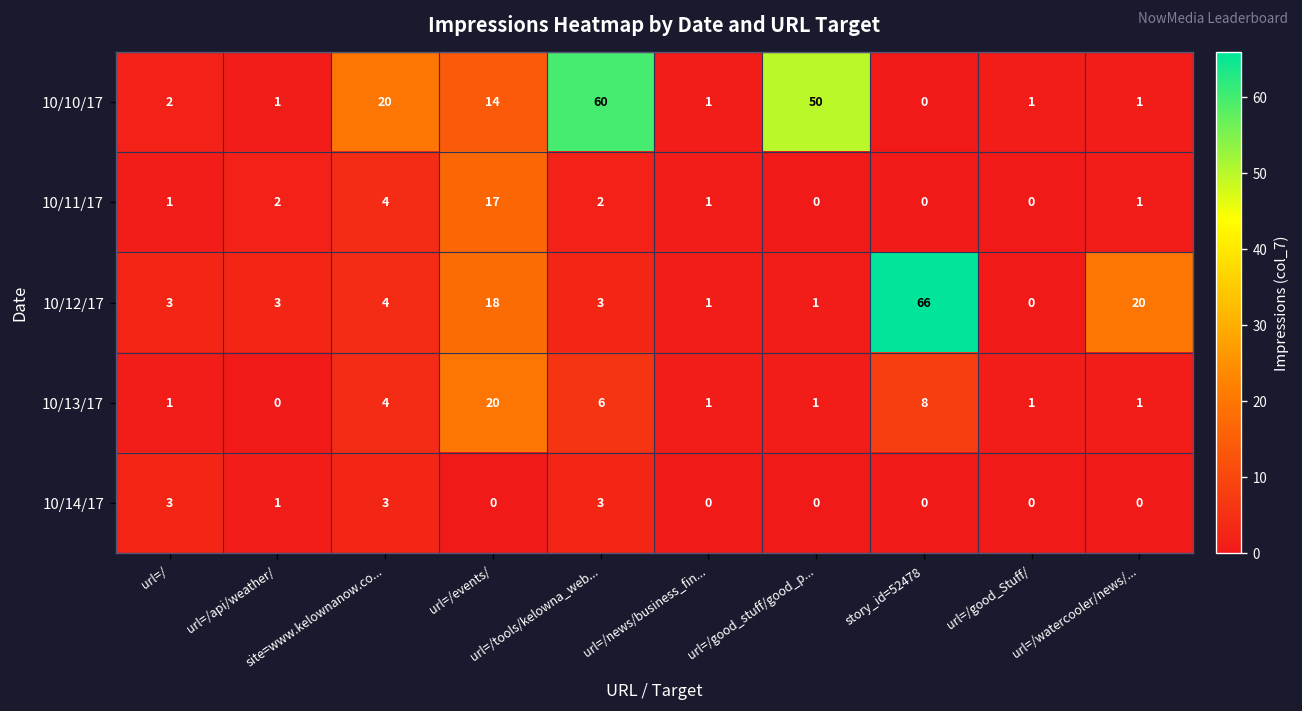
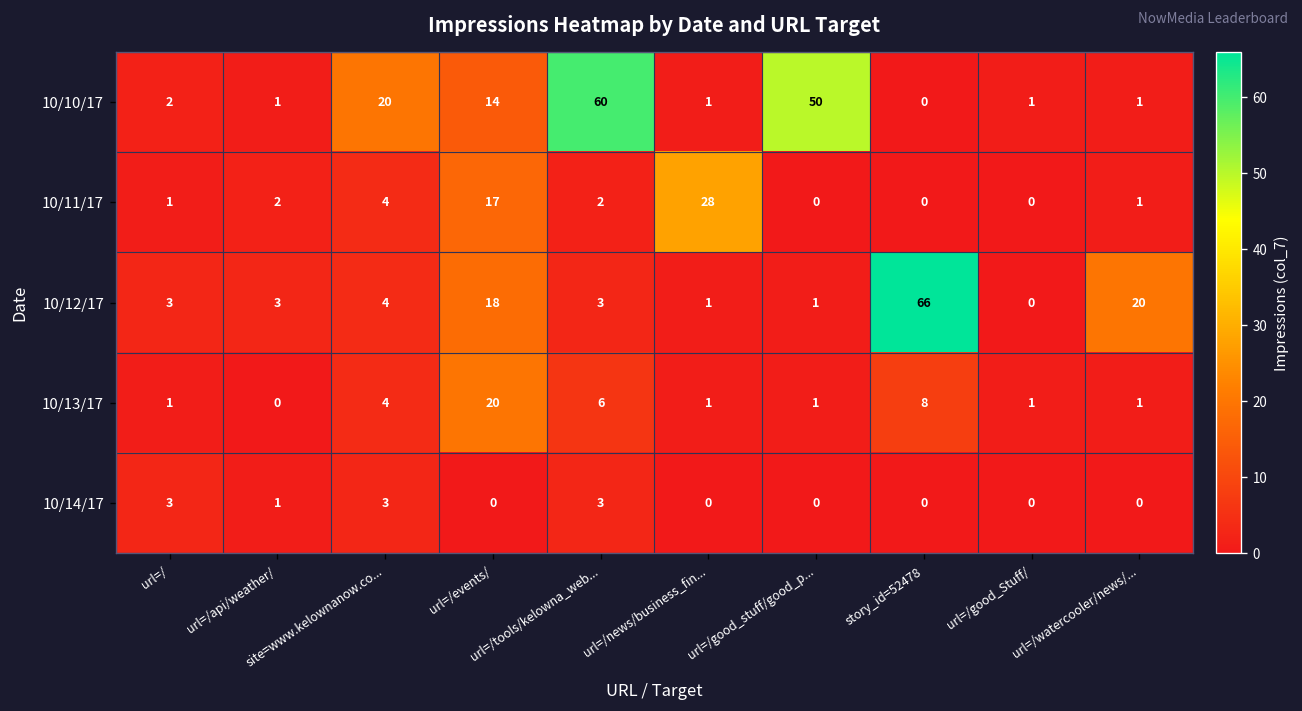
10/11/17, url=/news/business_fin...: 1 -> 28
